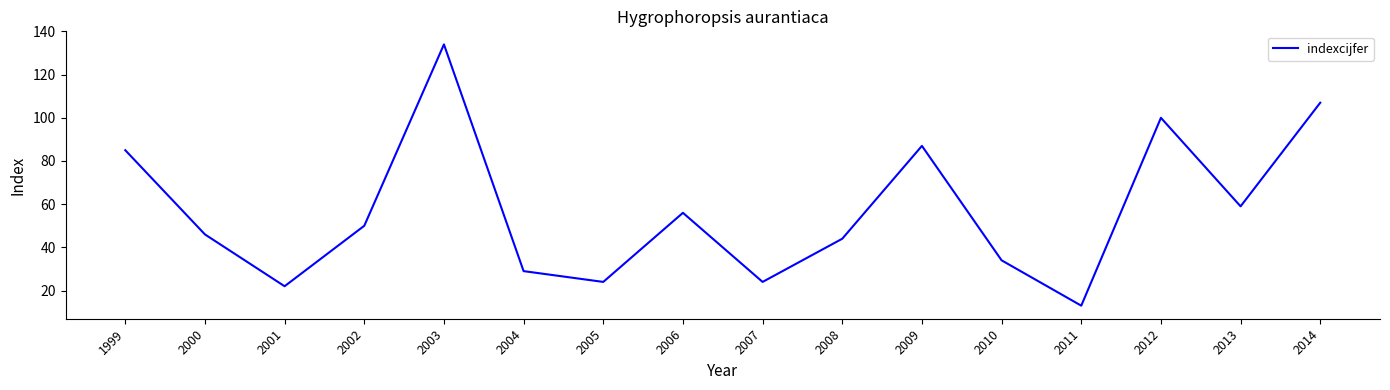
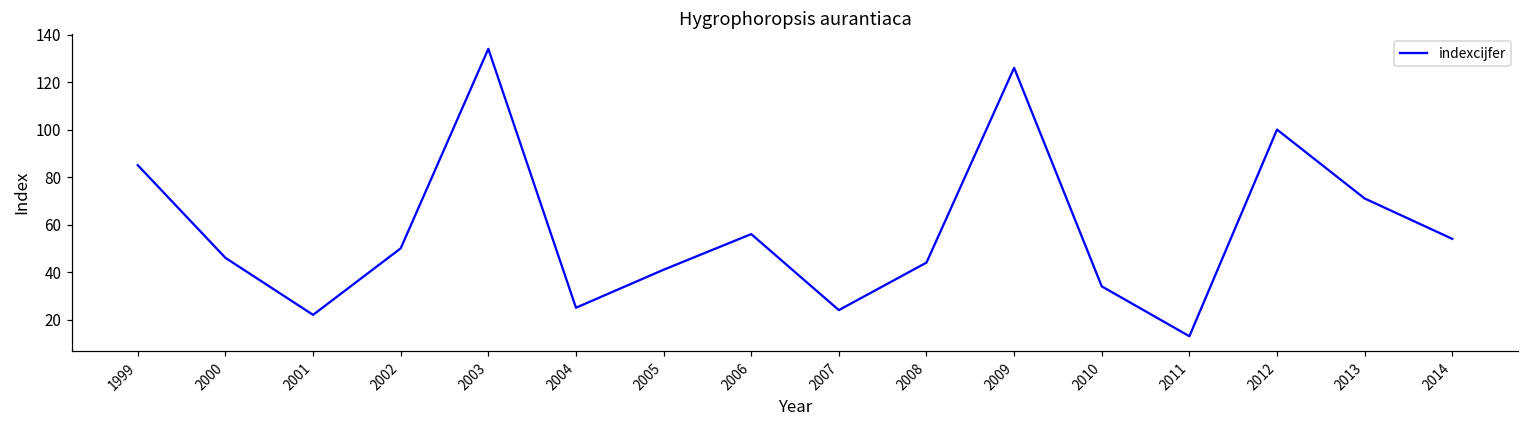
2004: 29 -> 25
2005: 24 -> 41
2009: 87 -> 126
2013: 59 -> 71
2014: 107 -> 54
